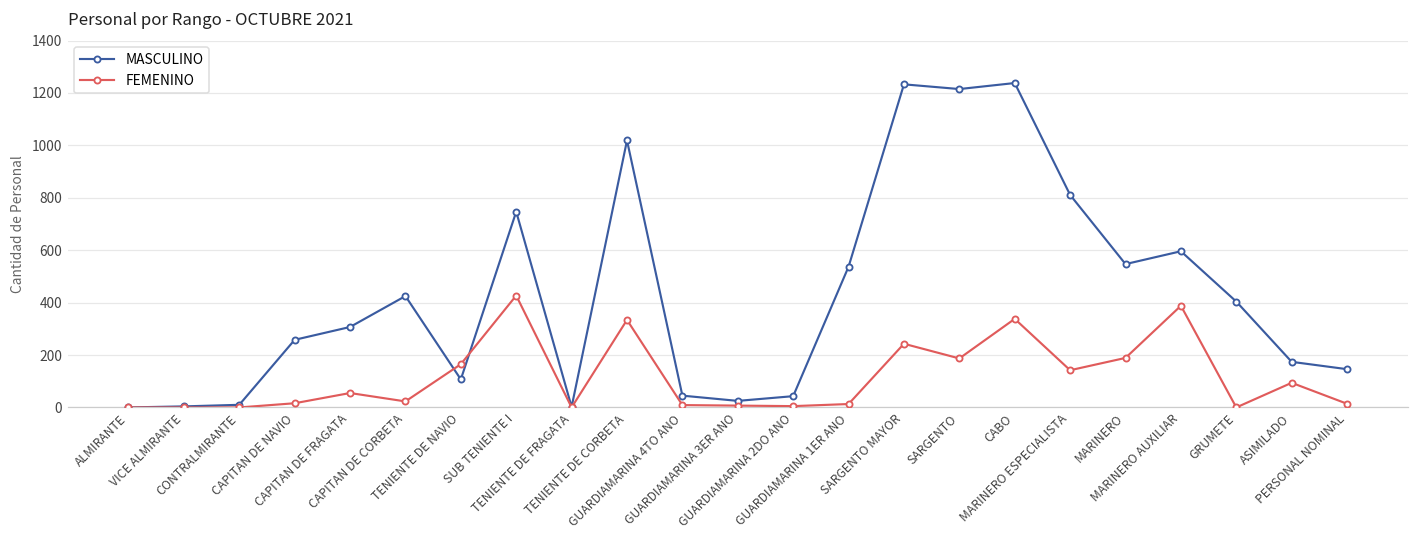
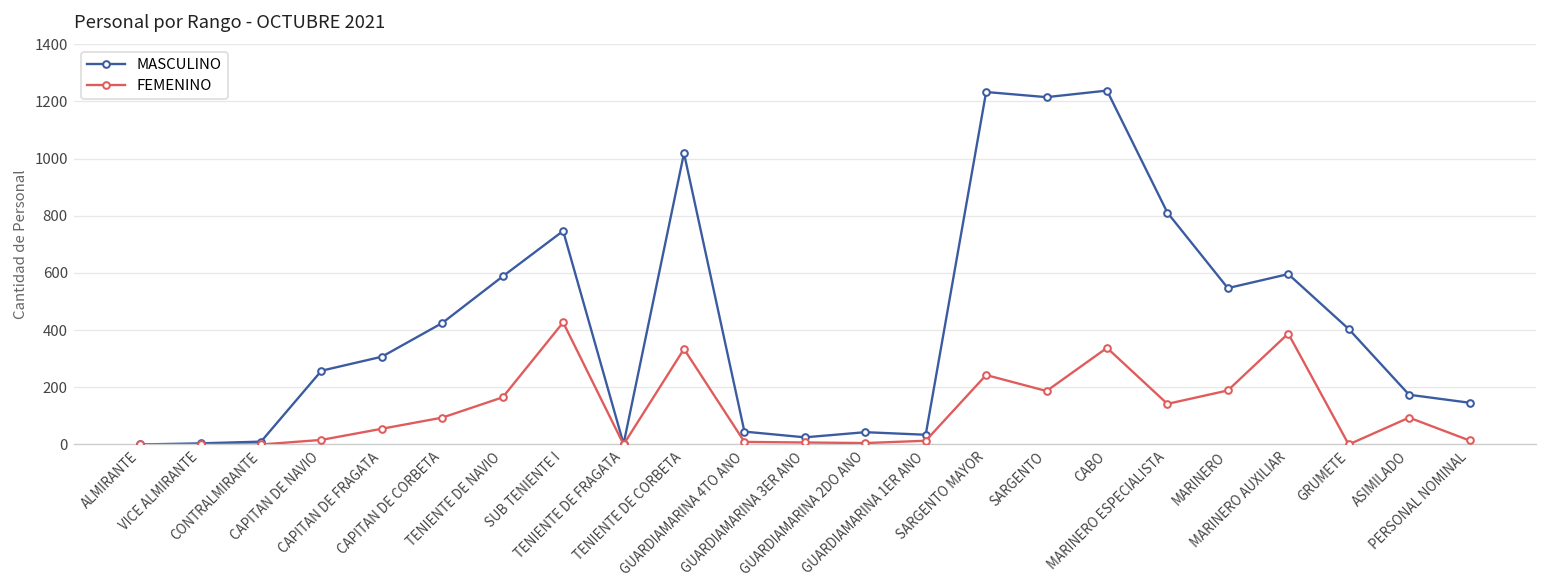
FEMENINO, CAPITAN DE CORBETA: 20 -> 90
MASCULINO, TENIENTE DE NAVIO: 110 -> 590
MASCULINO, GUARDIAMARINA 1ER ANO: 540 -> 30
